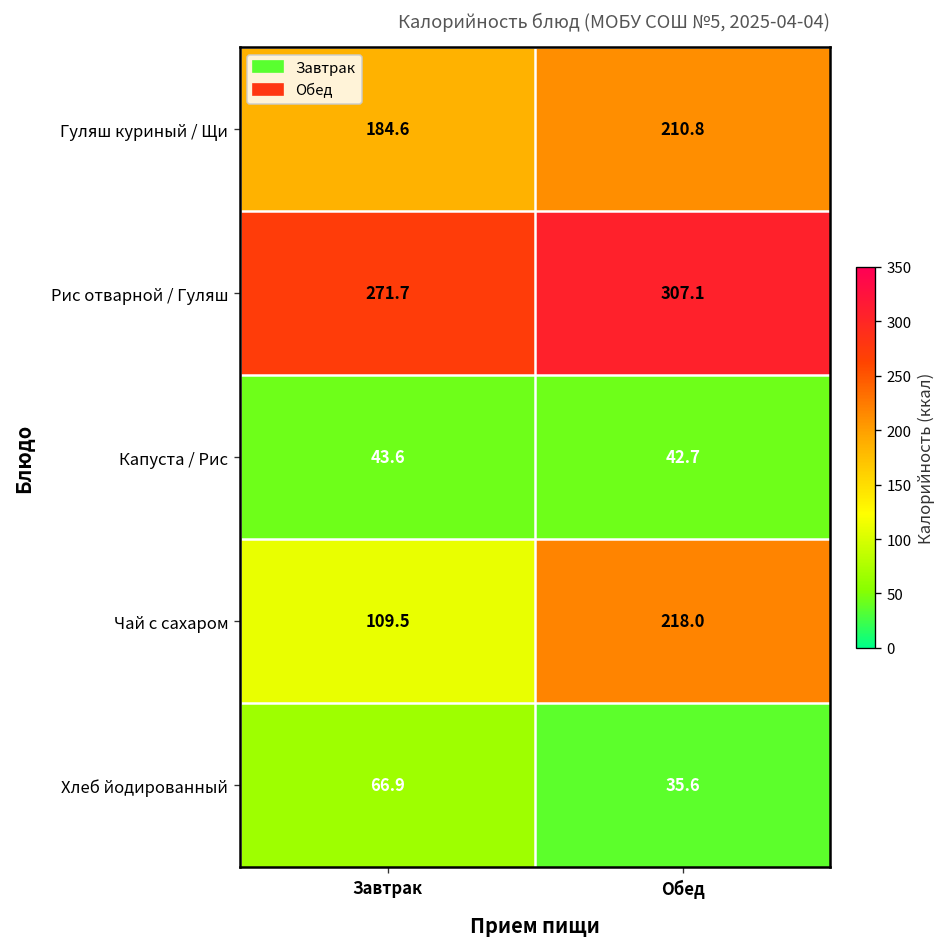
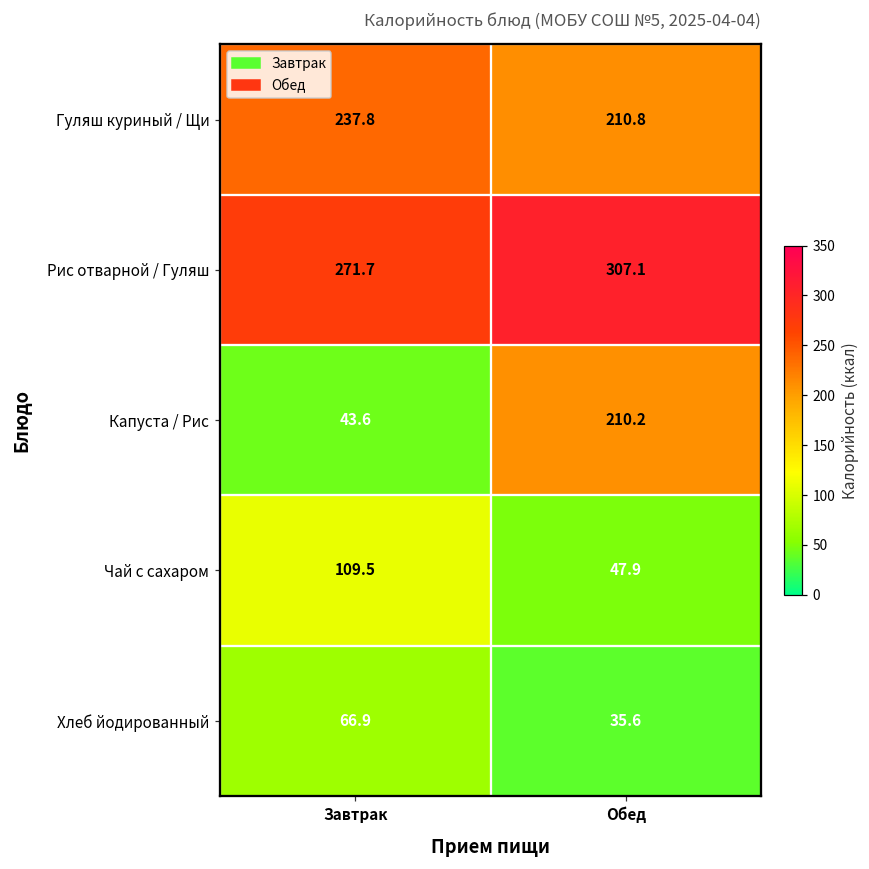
Гуляш куриный / Щи, Завтрак: 184.6 -> 237.8
Капуста / Рис, Обед: 42.7 -> 210.2
Чай с сахаром, Обед: 218.0 -> 47.9
